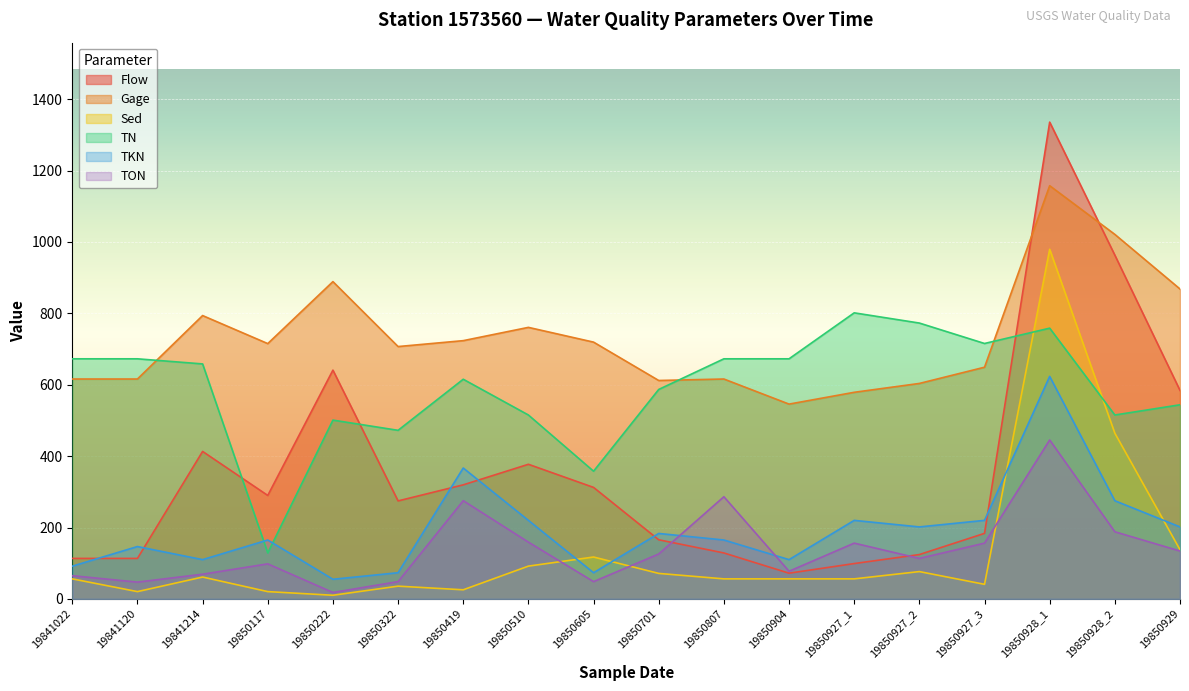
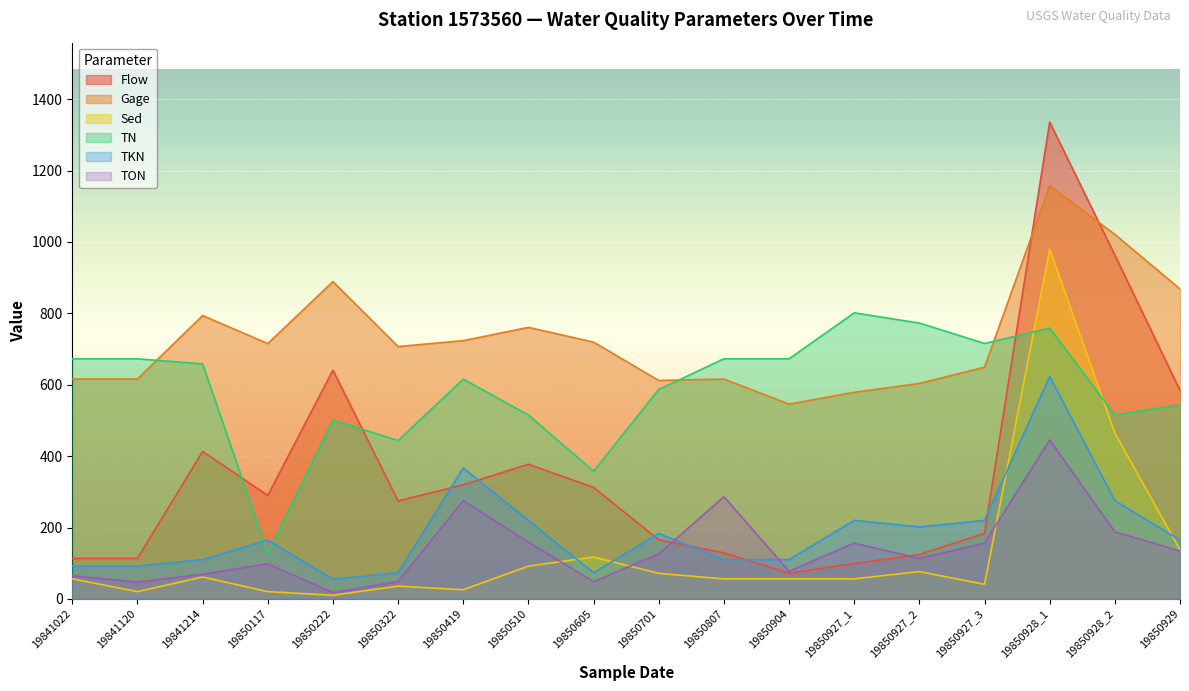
TKN, 19841120: 150 -> 90
TN, 19850322: 470 -> 440
TKN, 19850807: 160 -> 110
TKN, 19850929: 200 -> 160
